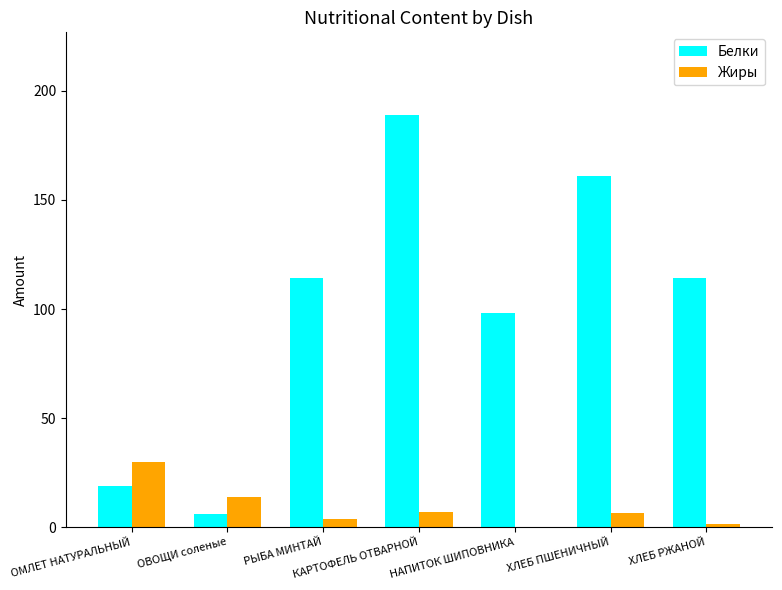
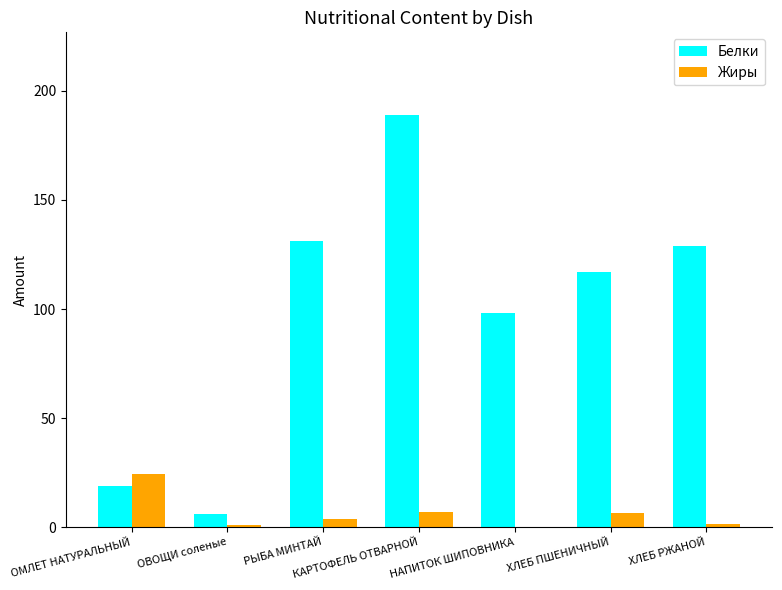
Жиры, ОМЛЕТ НАТУРАЛЬНЫЙ: 30 -> 25
Жиры, ОВОЩИ соленые: 14 -> 1
Белки, РЫБА МИНТАЙ: 114 -> 131
Белки, ХЛЕБ ПШЕНИЧНЫЙ: 161 -> 117
Белки, ХЛЕБ РЖАНОЙ: 114 -> 129
